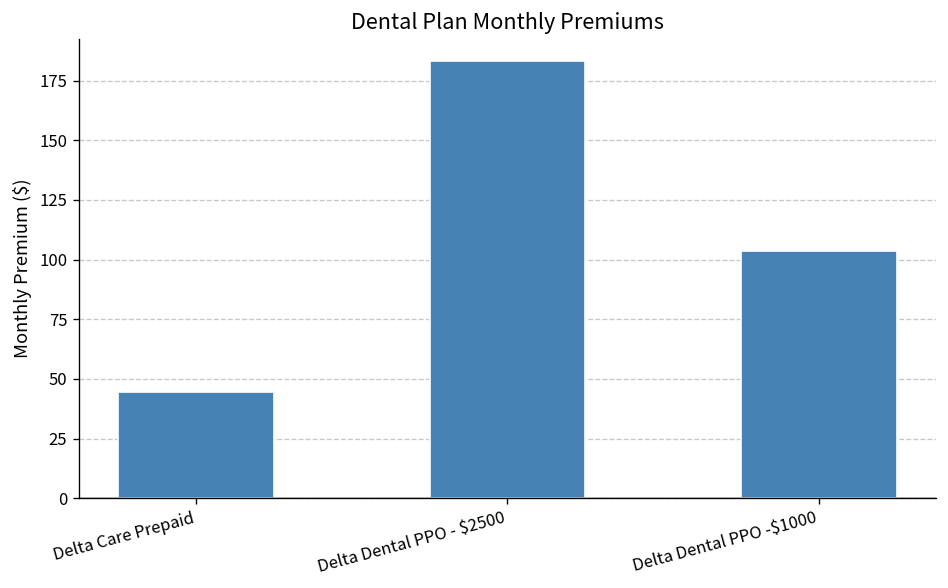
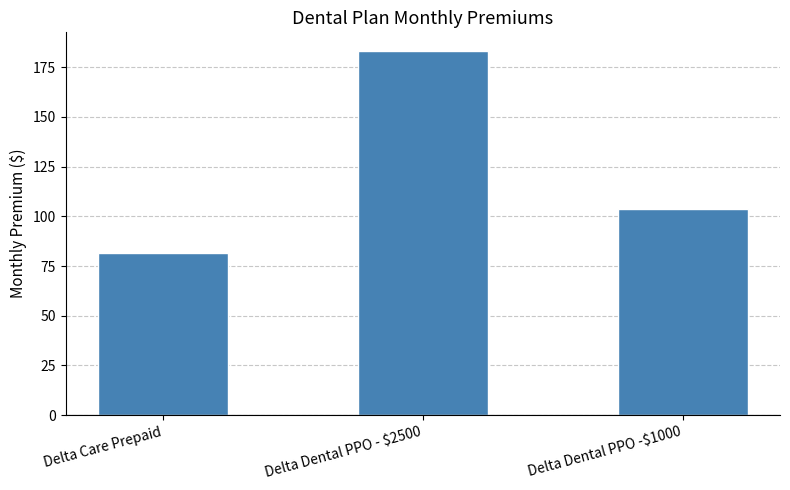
Delta Care Prepaid: 45 -> 81
